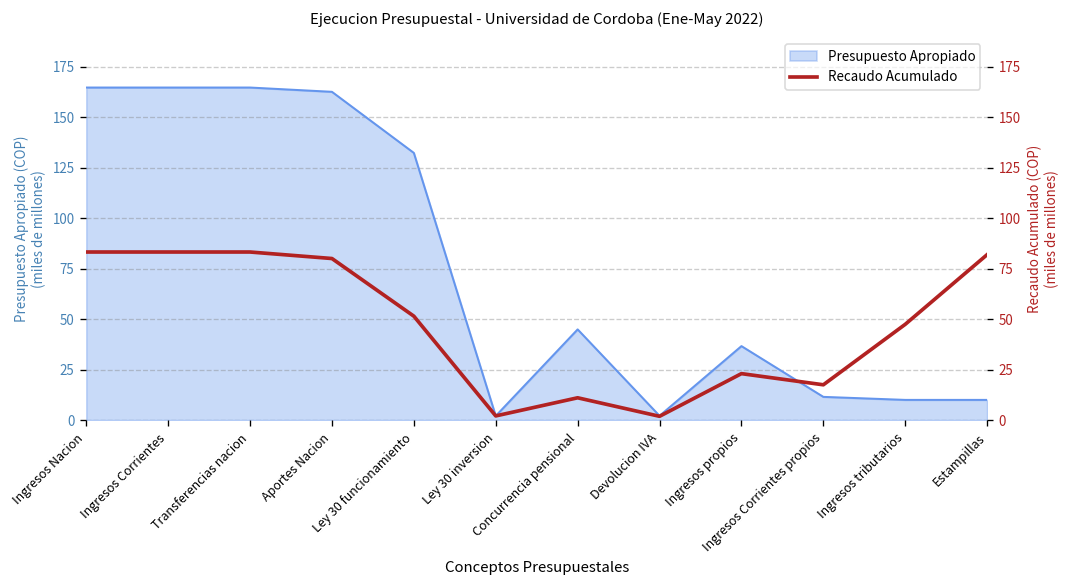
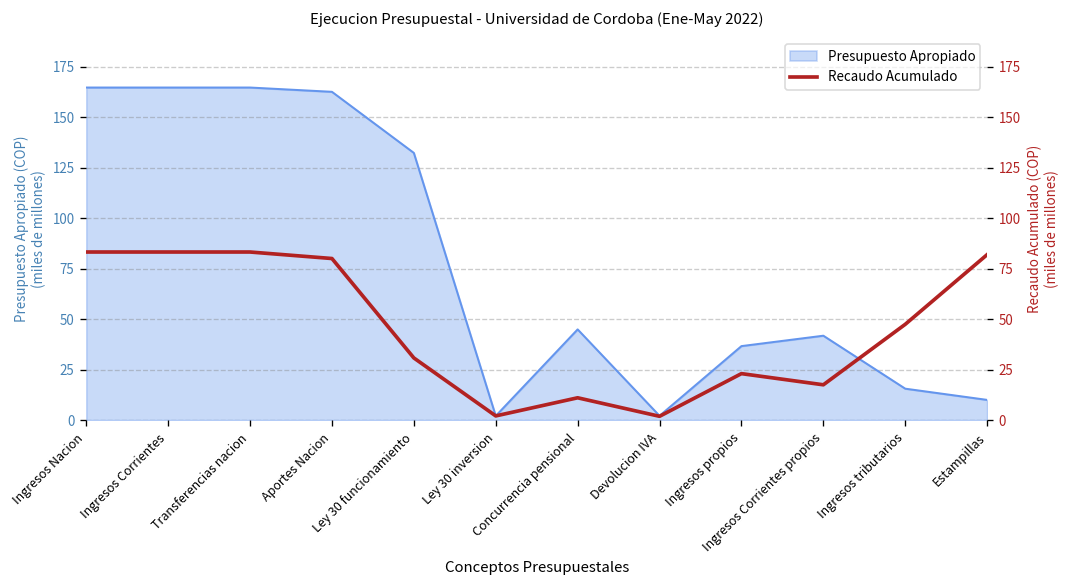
Presupuesto Apropiado, Ingresos Corrientes propios: 11 -> 42
Presupuesto Apropiado, Ingresos tributarios: 10 -> 16
Recaudo Acumulado, Ley 30 funcionamiento: 51 -> 31
